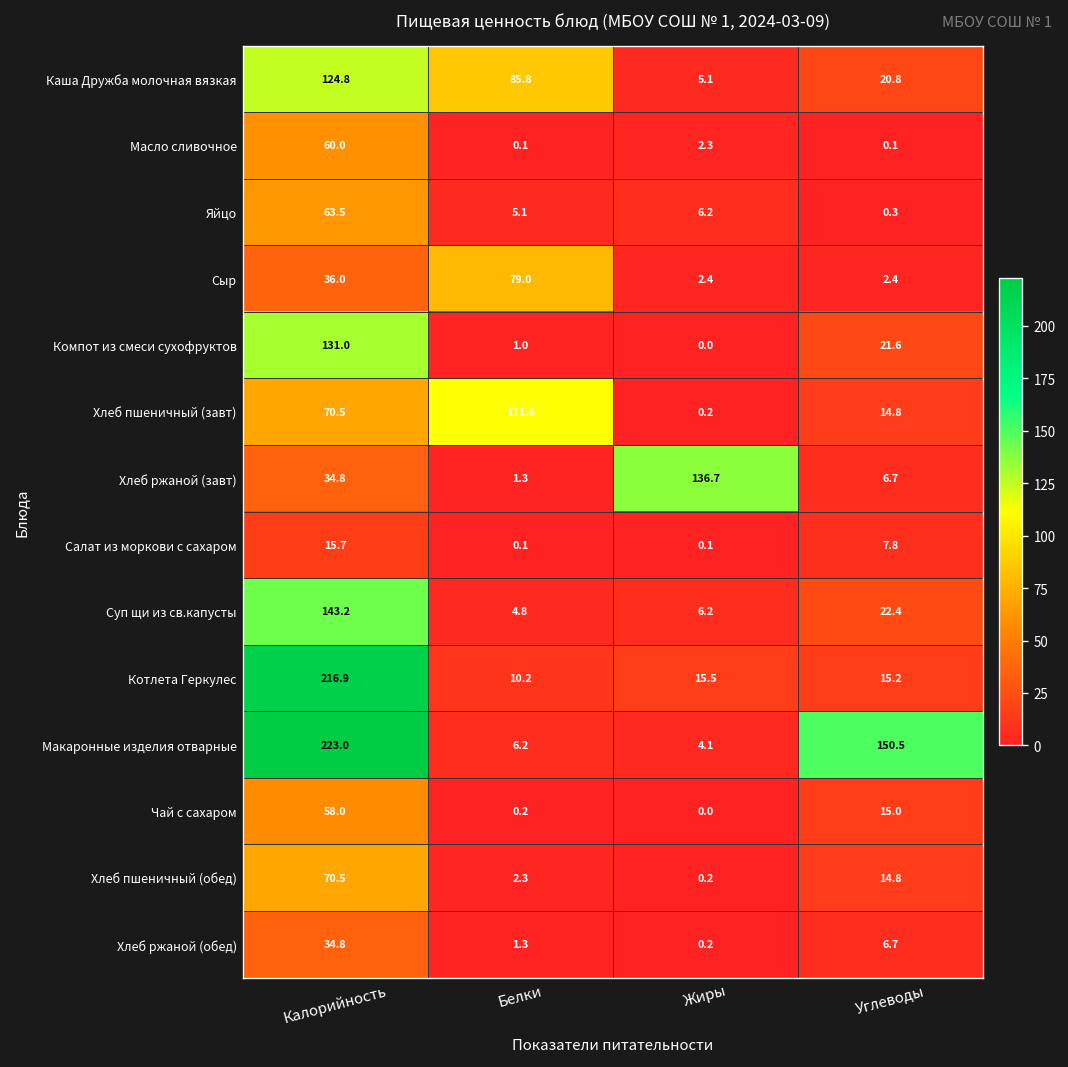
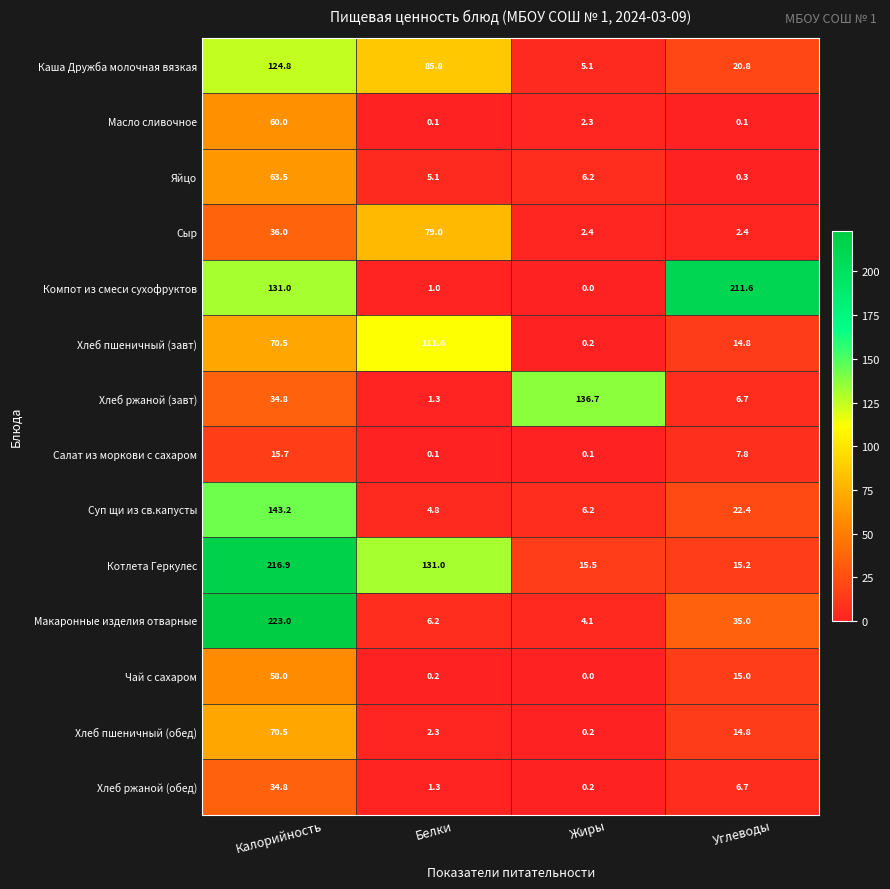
Компот из смеси сухофруктов, Углеводы: 21.6 -> 211.6
Котлета Геркулес, Белки: 10.2 -> 131.0
Макаронные изделия отварные, Углеводы: 150.5 -> 35.0
